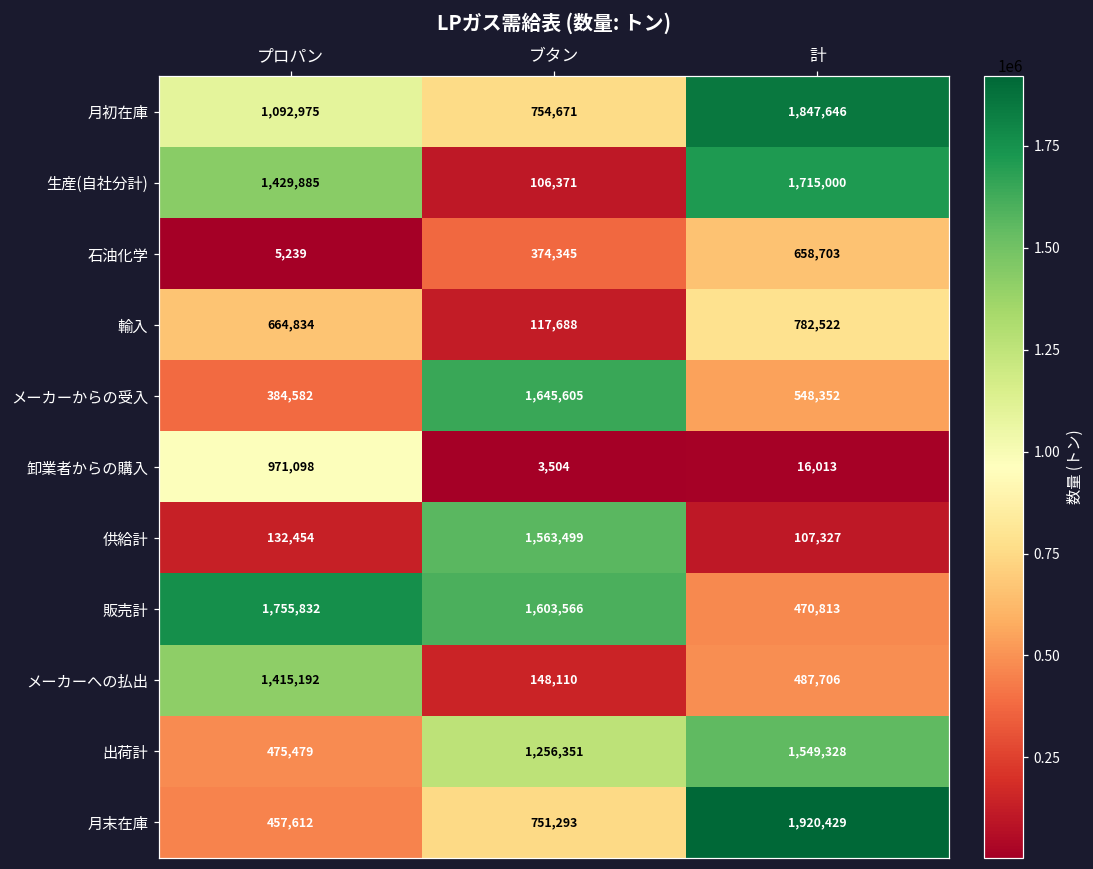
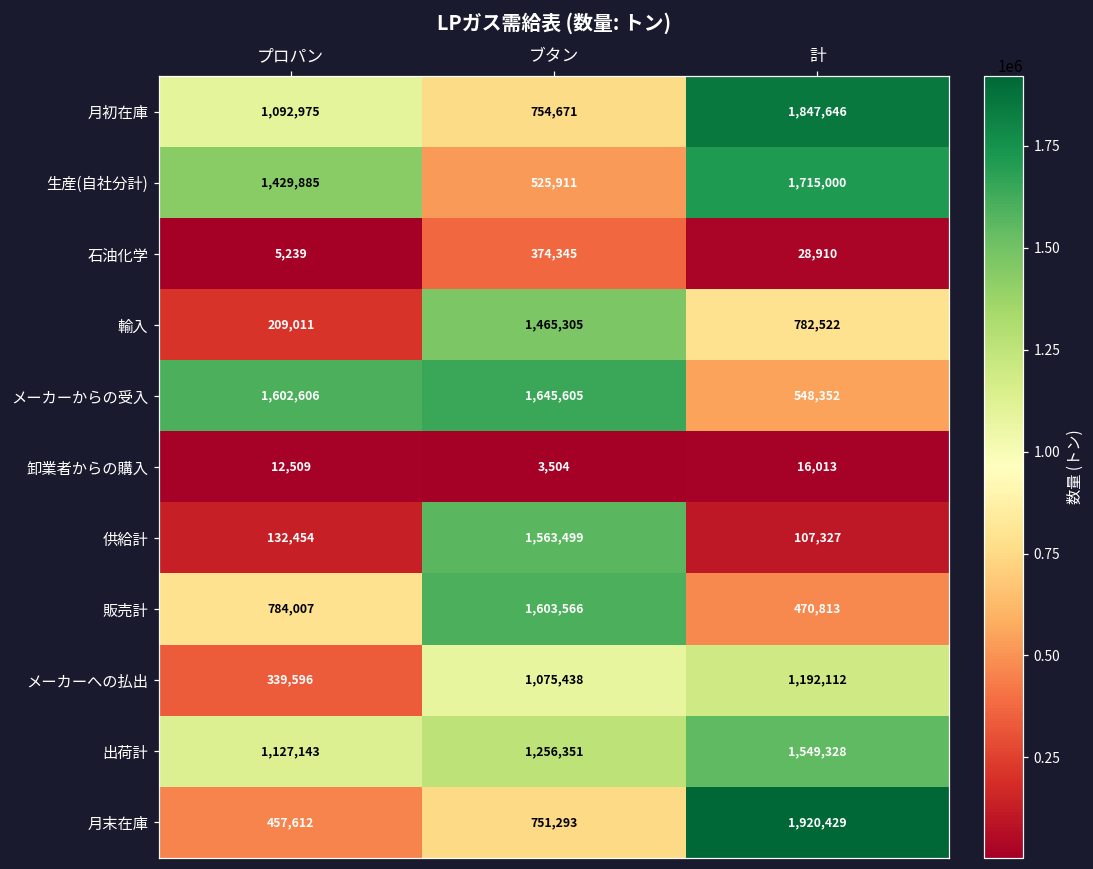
生産(自社分計), ブタン: 106,371 -> 525,911
石油化学, 計: 658,703 -> 28,910
輸入, プロパン: 664,834 -> 209,011
輸入, ブタン: 117,688 -> 1,465,305
メーカーからの受入, プロパン: 384,582 -> 1,602,606
卸業者からの購入, プロパン: 971,098 -> 12,509
販売計, プロパン: 1,755,832 -> 784,007
メーカーへの払出, プロパン: 1,415,192 -> 339,596
メーカーへの払出, ブタン: 148,110 -> 1,075,438
メーカーへの払出, 計: 487,706 -> 1,192,112
出荷計, プロパン: 475,479 -> 1,127,143
